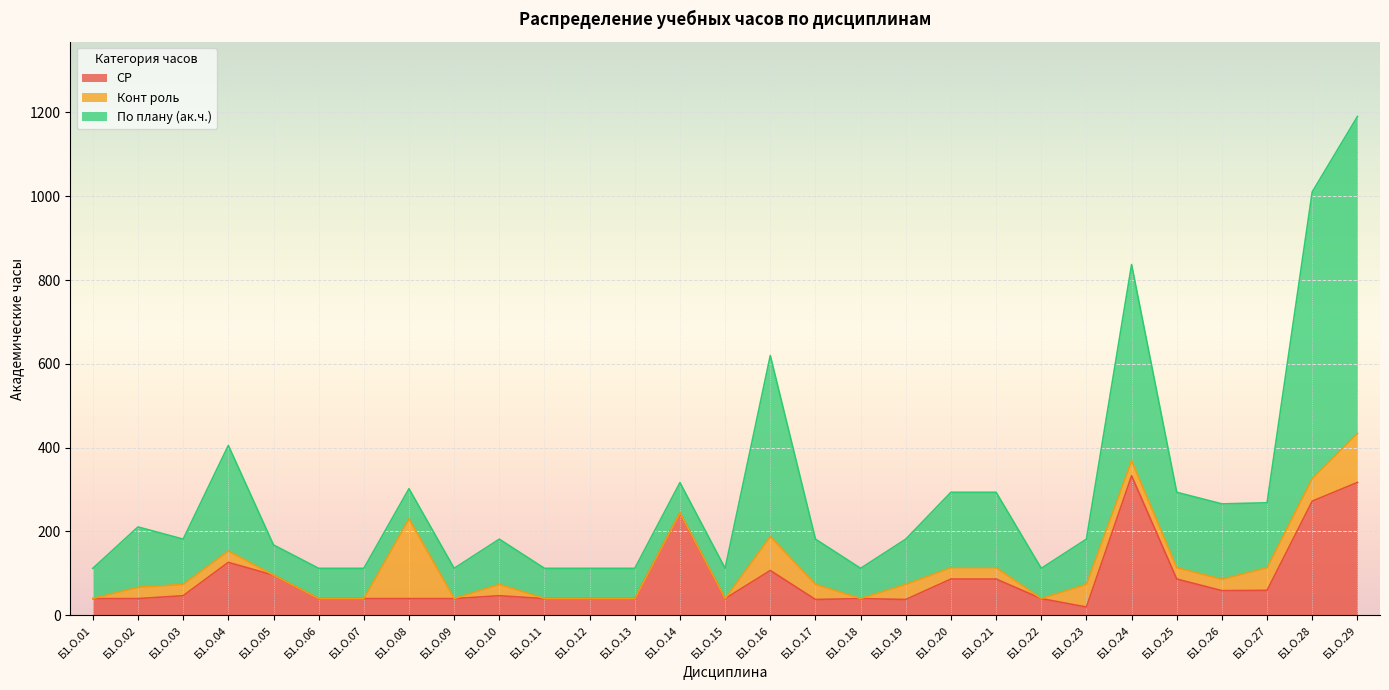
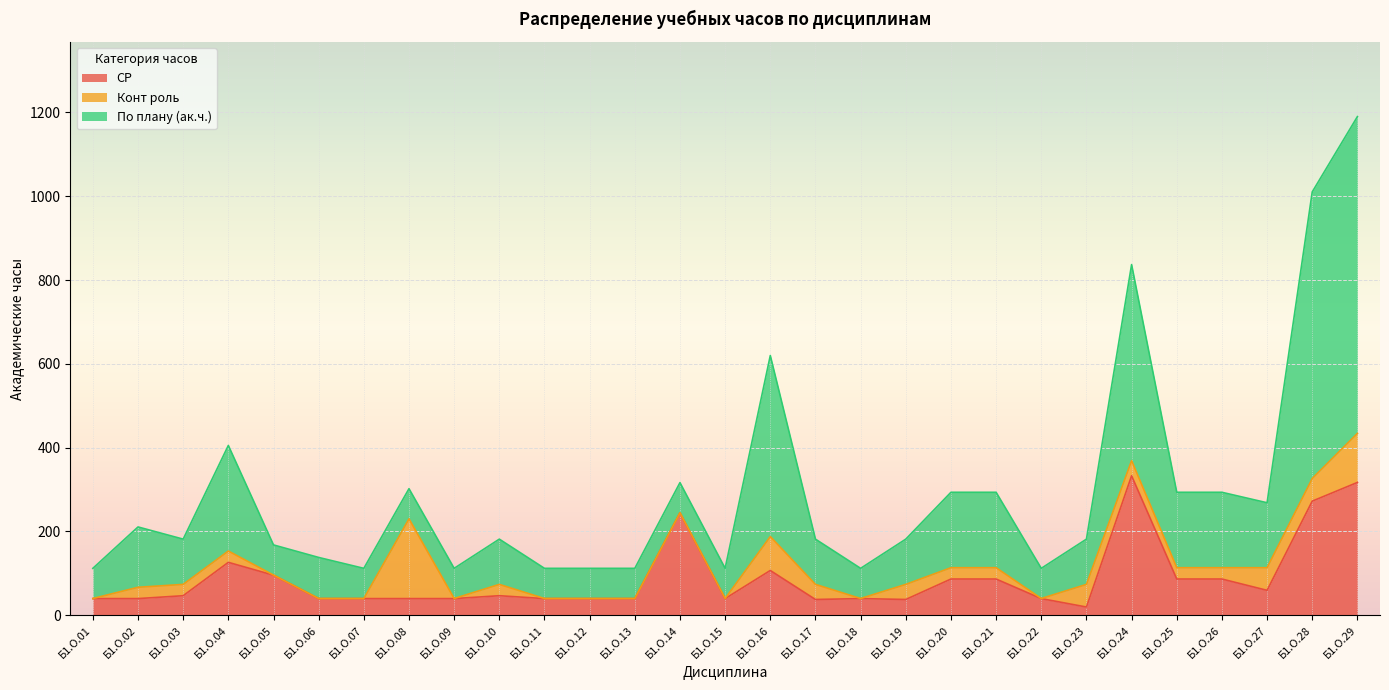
По плану (ак.ч.), Б1.О.06: 70 -> 100
СР, Б1.О.26: 60 -> 90
